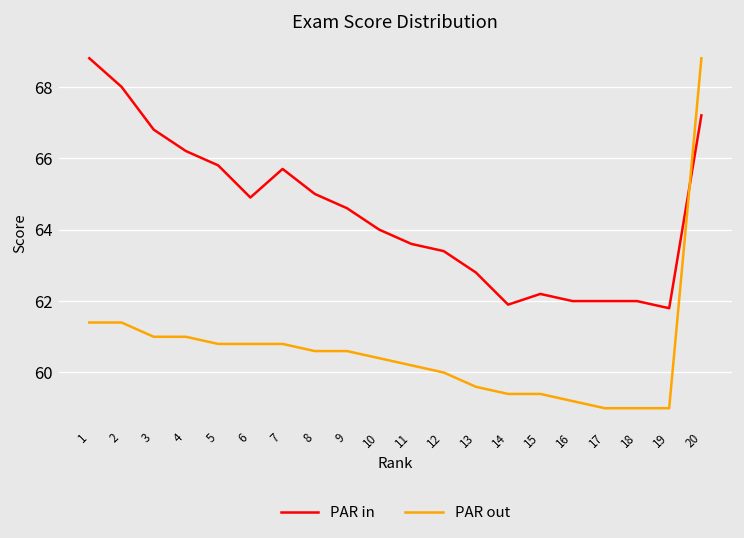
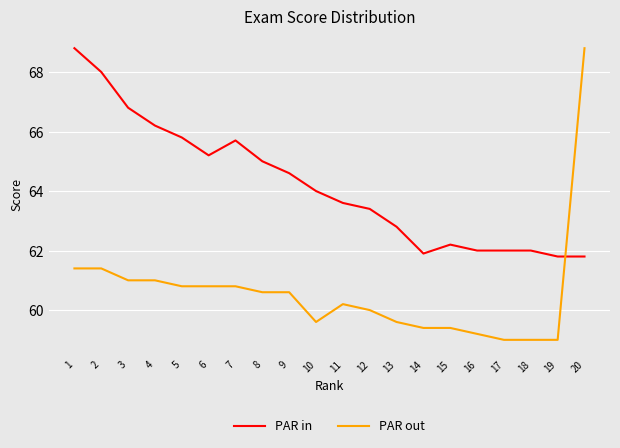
PAR in, 6: 64.9 -> 65.2
PAR out, 10: 60.4 -> 59.6
PAR in, 20: 67.2 -> 61.8
